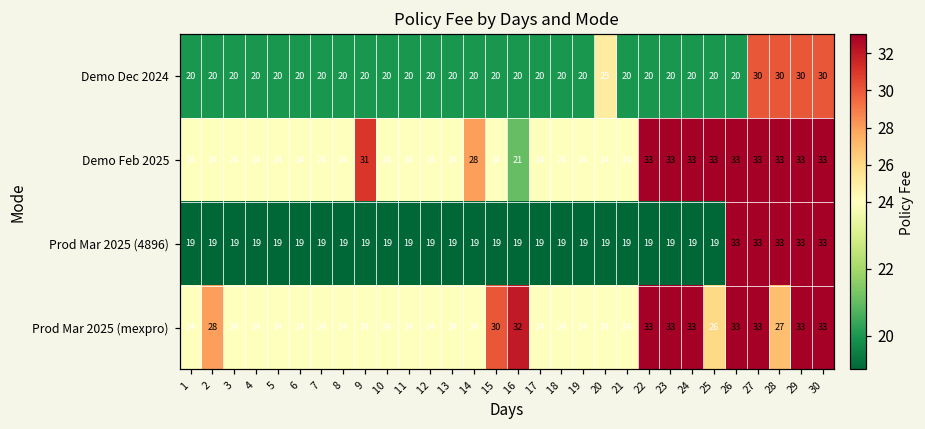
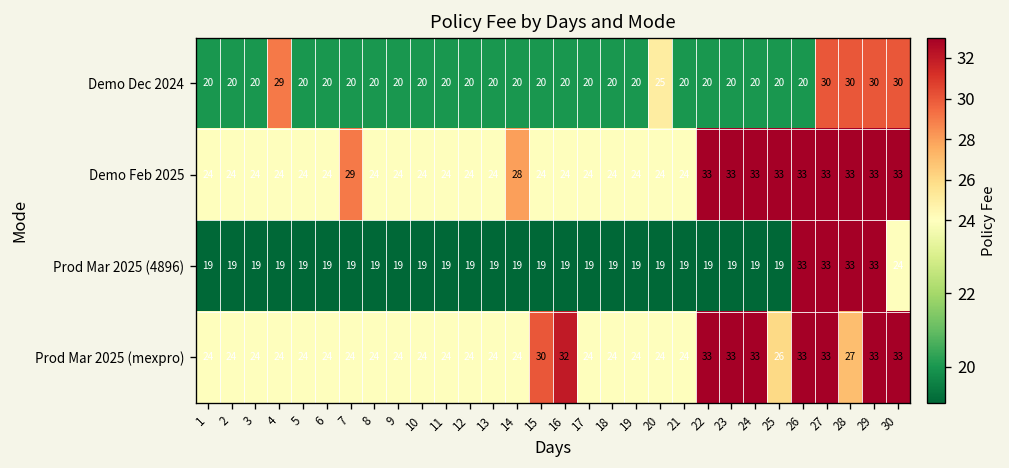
Demo Dec 2024, 4: 20 -> 29
Demo Feb 2025, 7: 24 -> 29
Demo Feb 2025, 9: 31 -> 24
Demo Feb 2025, 16: 21 -> 24
Prod Mar 2025 (4896), 30: 33 -> 24
Prod Mar 2025 (mexpro), 2: 28 -> 24
